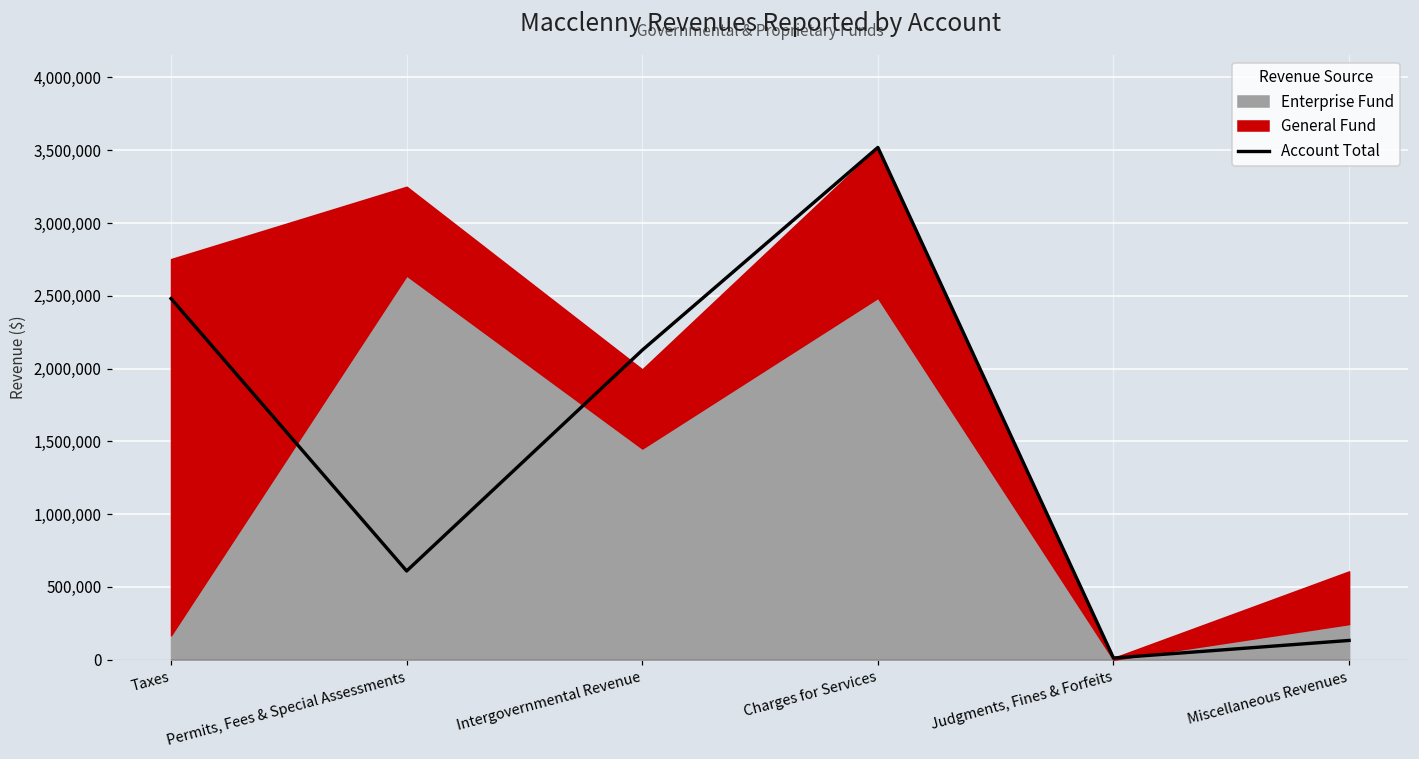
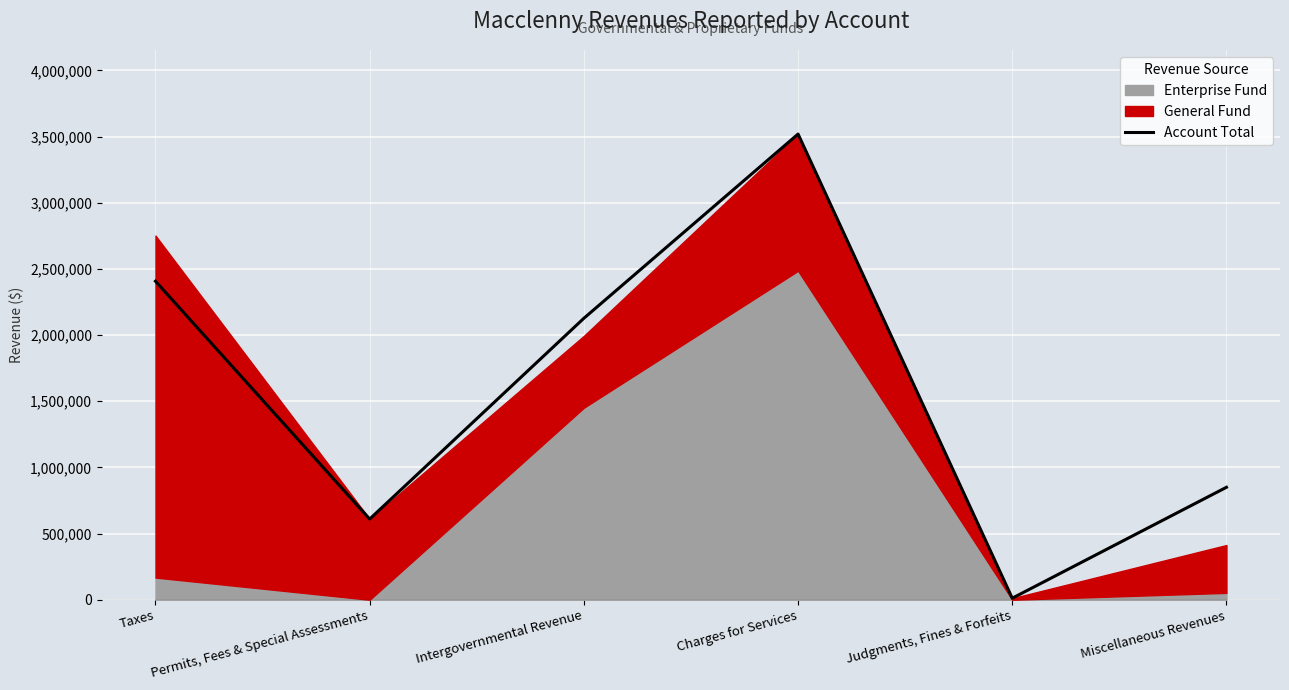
Account Total, Taxes: 2,480,000 -> 2,410,000
Enterprise Fund, Permits, Fees & Special Assessments: 2,640,000 -> 0
Account Total, Miscellaneous Revenues: 130,000 -> 850,000
Enterprise Fund, Miscellaneous Revenues: 250,000 -> 50,000
